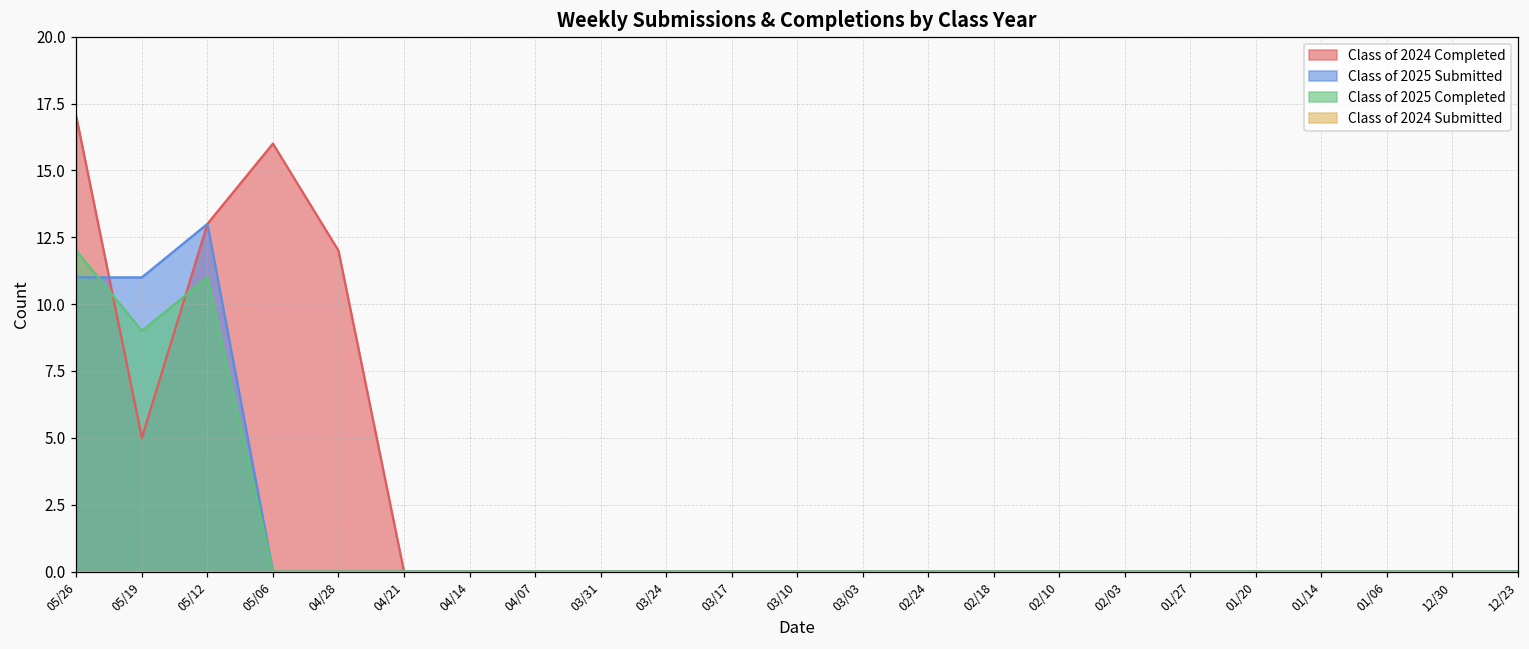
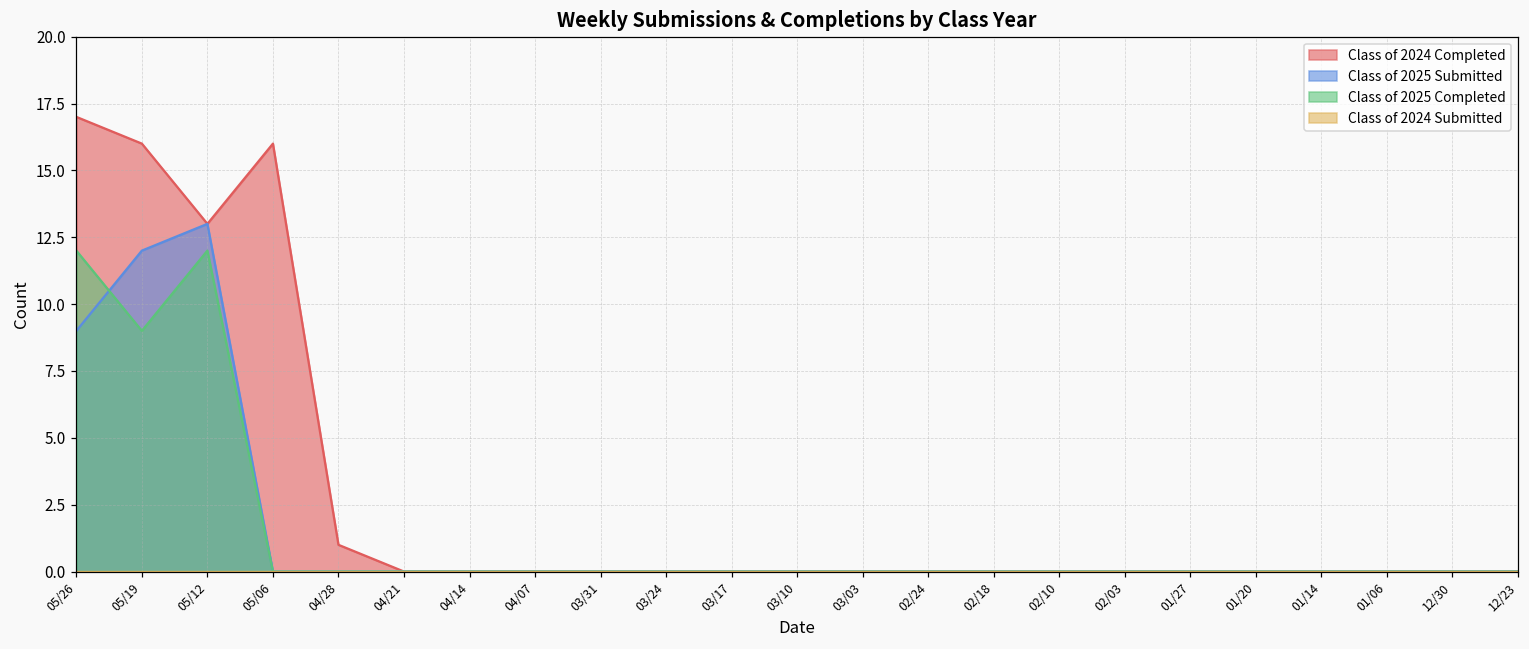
Class of 2025 Submitted, 05/26: 11 -> 9
Class of 2024 Completed, 05/19: 5 -> 16
Class of 2025 Submitted, 05/19: 11 -> 12
Class of 2025 Completed, 05/12: 11 -> 12
Class of 2024 Completed, 04/28: 12 -> 1
